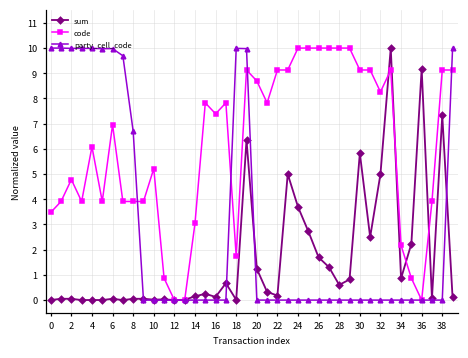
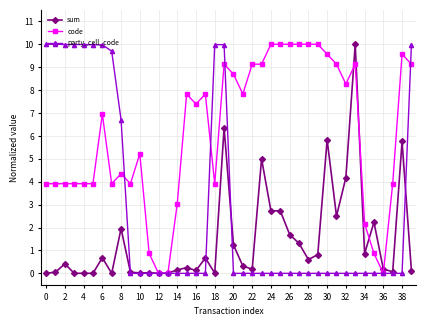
code, 0: 3.5 -> 3.9
sum, 2: 0.1 -> 0.4
code, 2: 4.8 -> 3.9
code, 4: 6.1 -> 3.9
sum, 6: 0.1 -> 0.7
sum, 8: 0.1 -> 2.0
code, 8: 3.9 -> 4.3
code, 18: 1.7 -> 3.9
sum, 24: 3.7 -> 2.7
code, 30: 9.1 -> 9.6
sum, 32: 5.0 -> 4.2
sum, 36: 9.2 -> 0.2
sum, 38: 7.3 -> 5.8
code, 38: 9.1 -> 9.6
